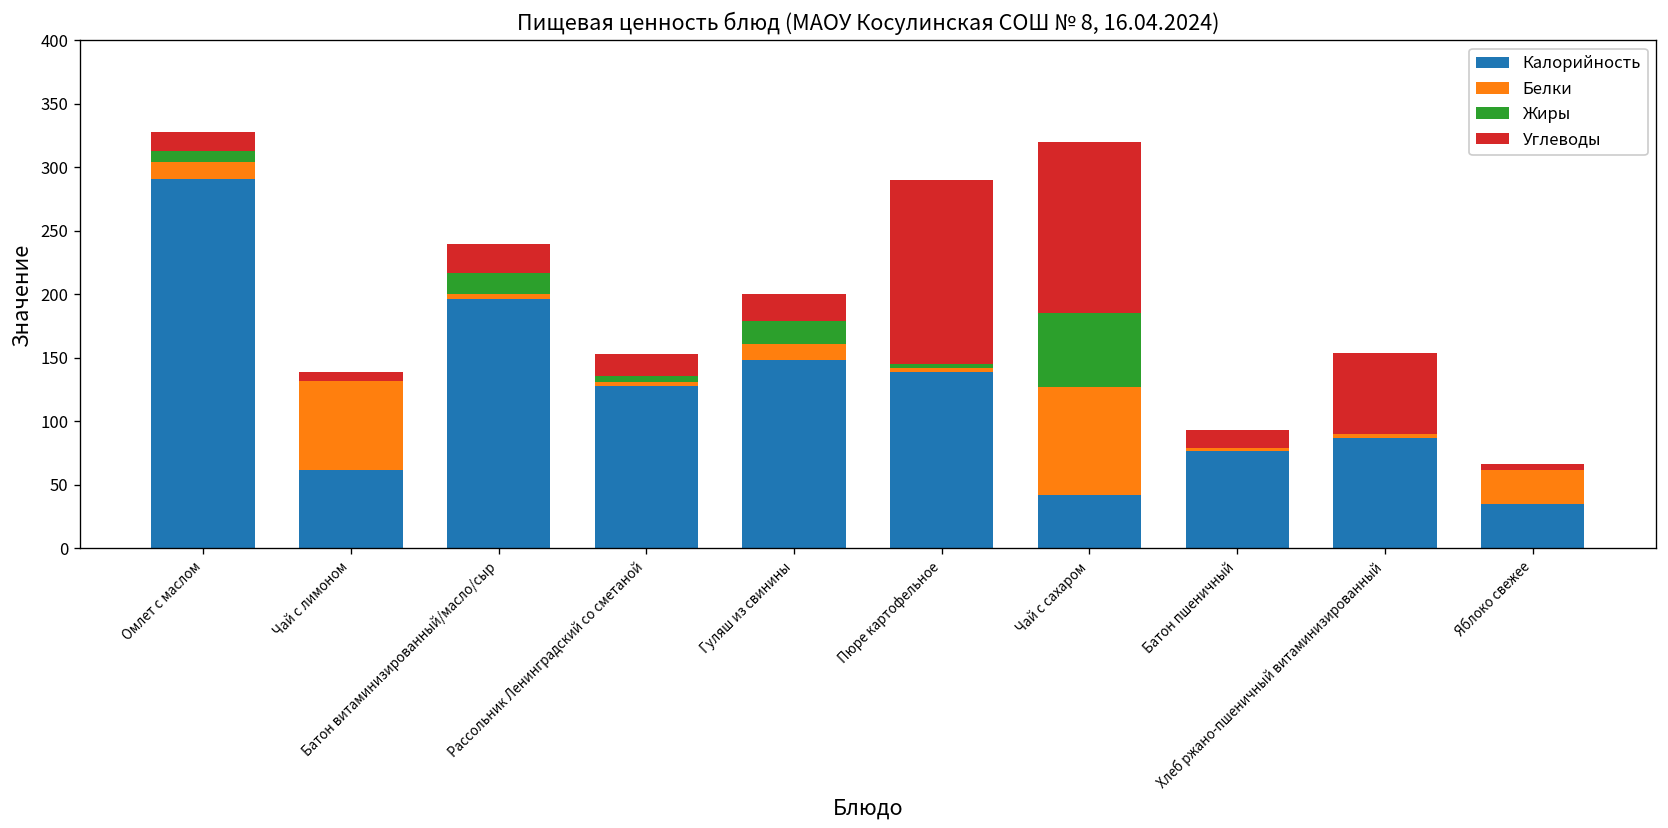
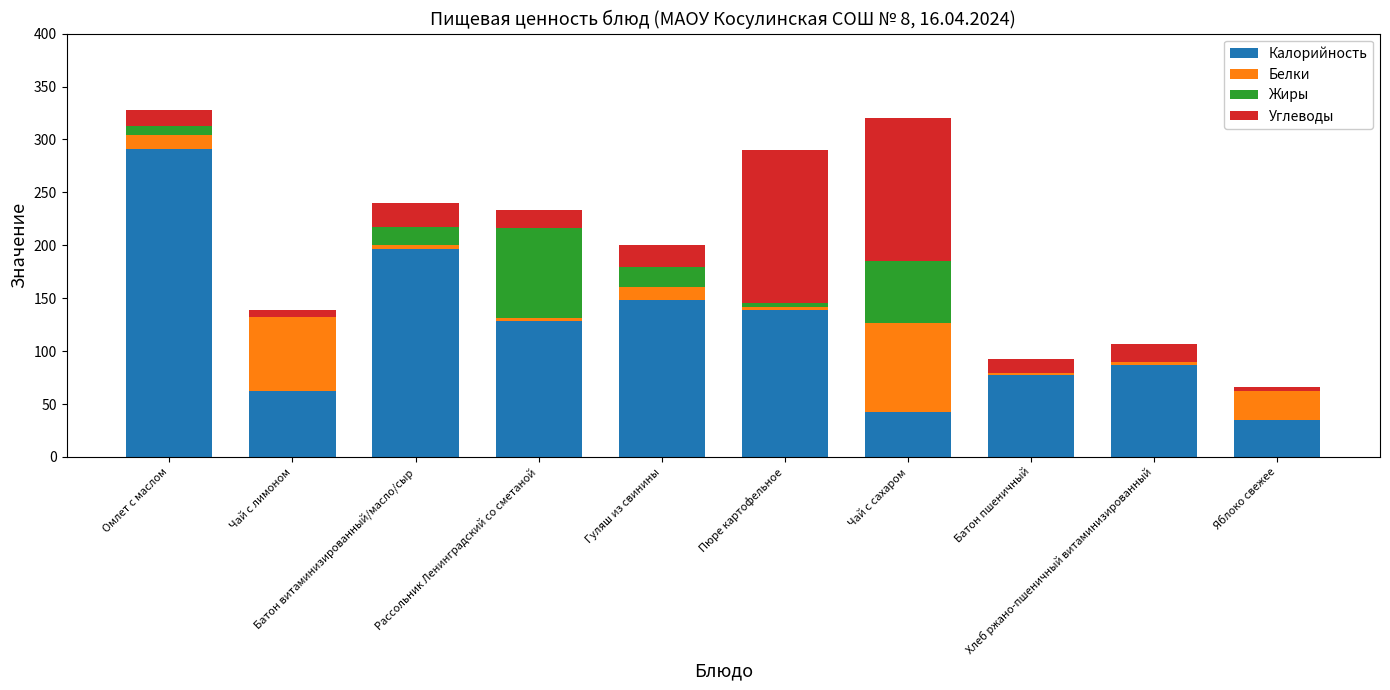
Жиры, Рассольник Ленинградский со сметаной: 5 -> 85
Углеводы, Хлеб ржано-пшеничный витаминизированный: 64 -> 17
